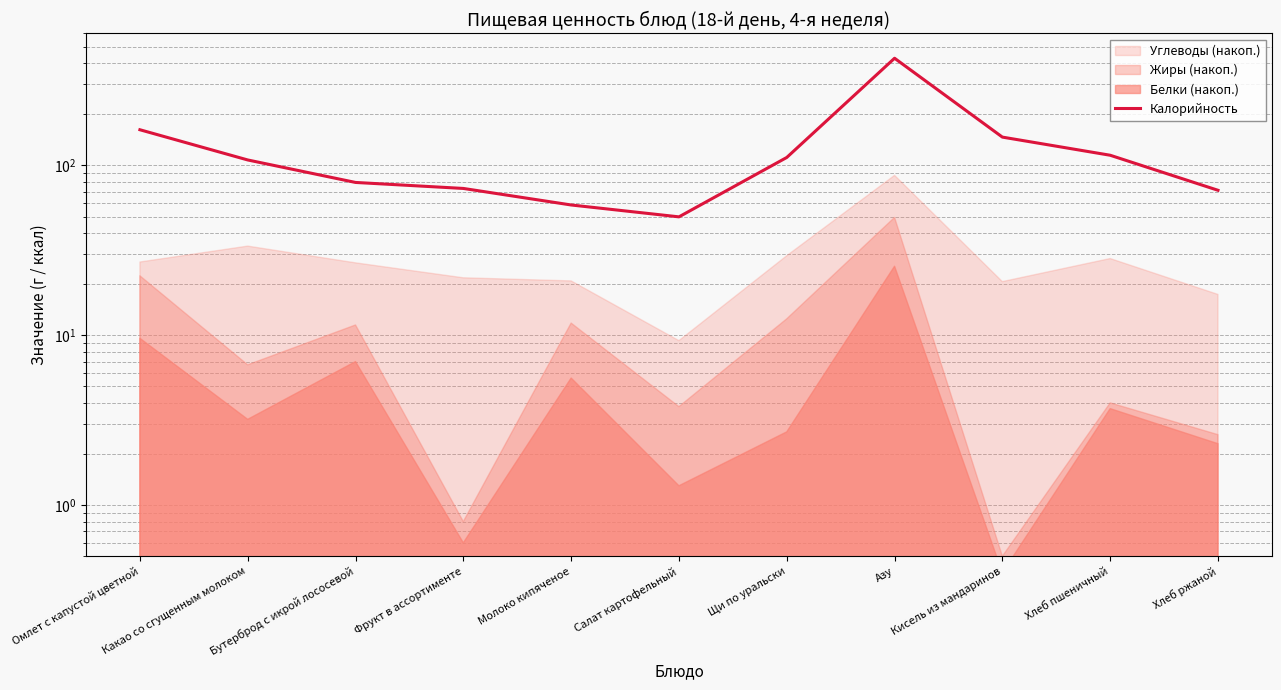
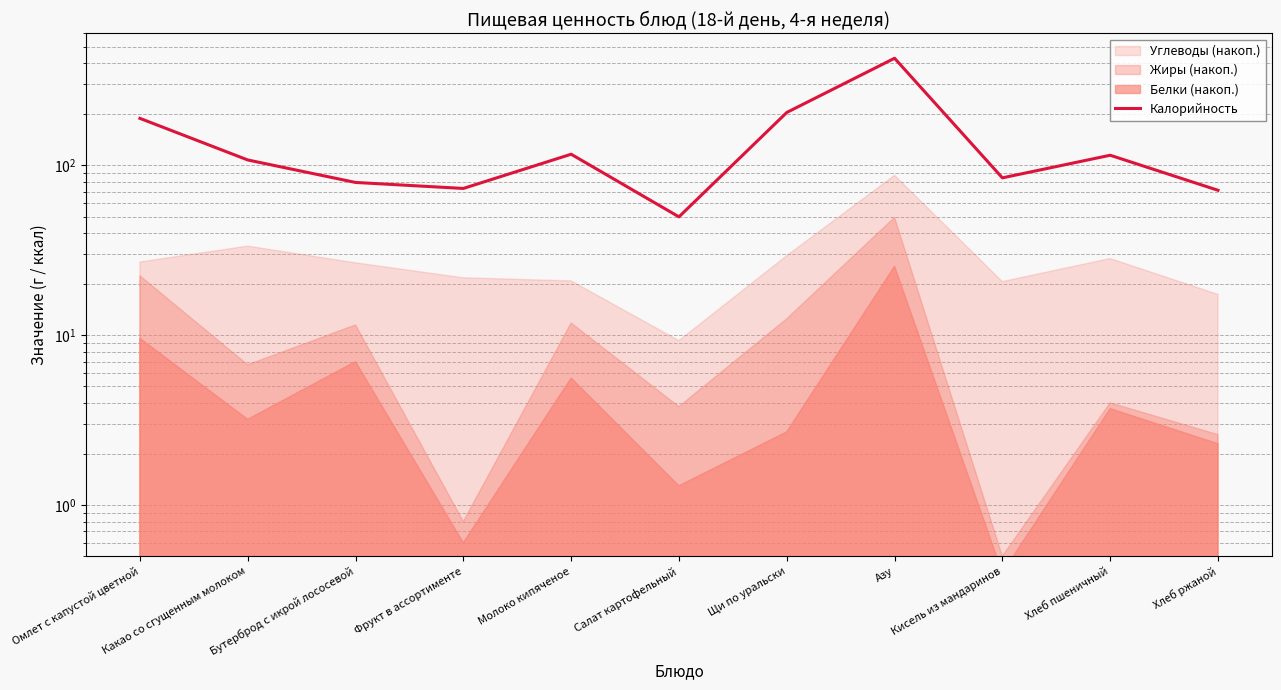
Калорийность, Омлет с капустой цветной: 160 -> 190
Калорийность, Молоко кипяченое: 59 -> 120
Калорийность, Щи по уральски: 110 -> 210
Калорийность, Кисель из мандаринов: 150 -> 80
